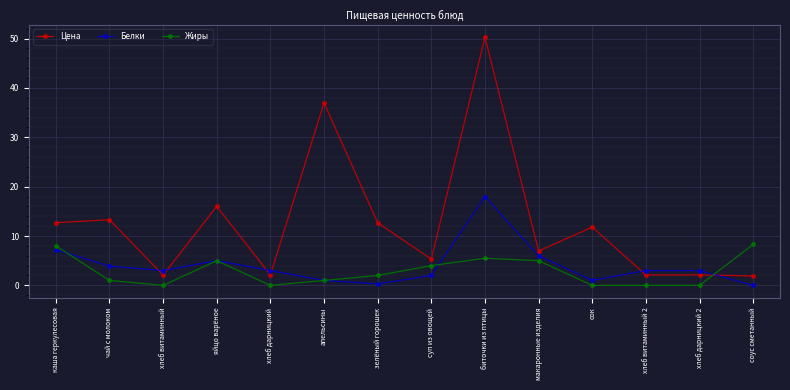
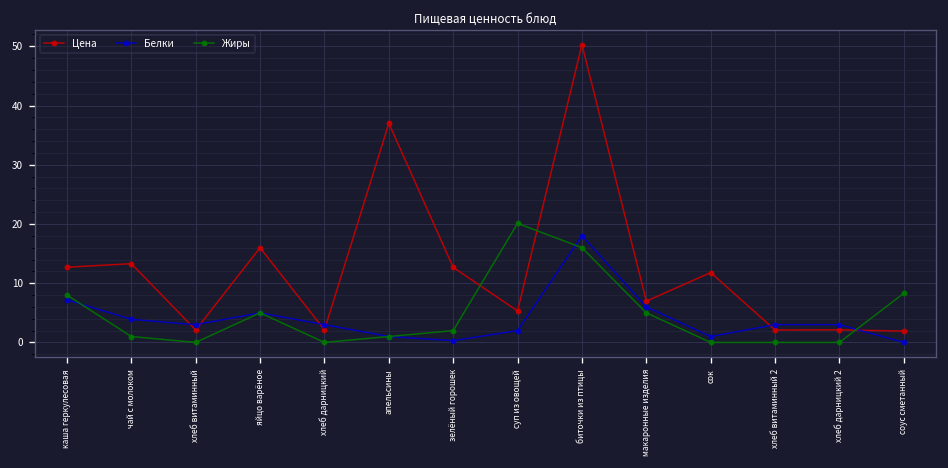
Жиры, суп из овощей: 4 -> 20
Жиры, биточки из птицы: 6 -> 16
